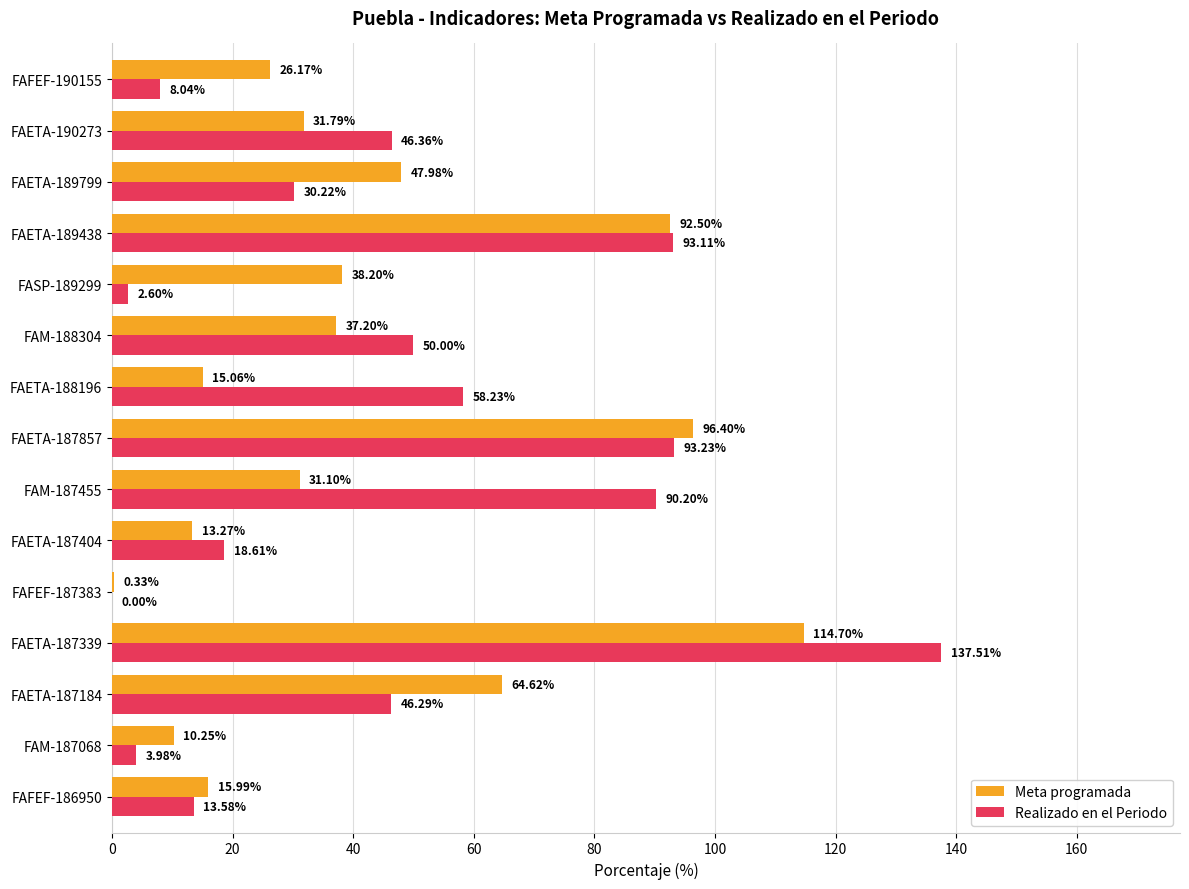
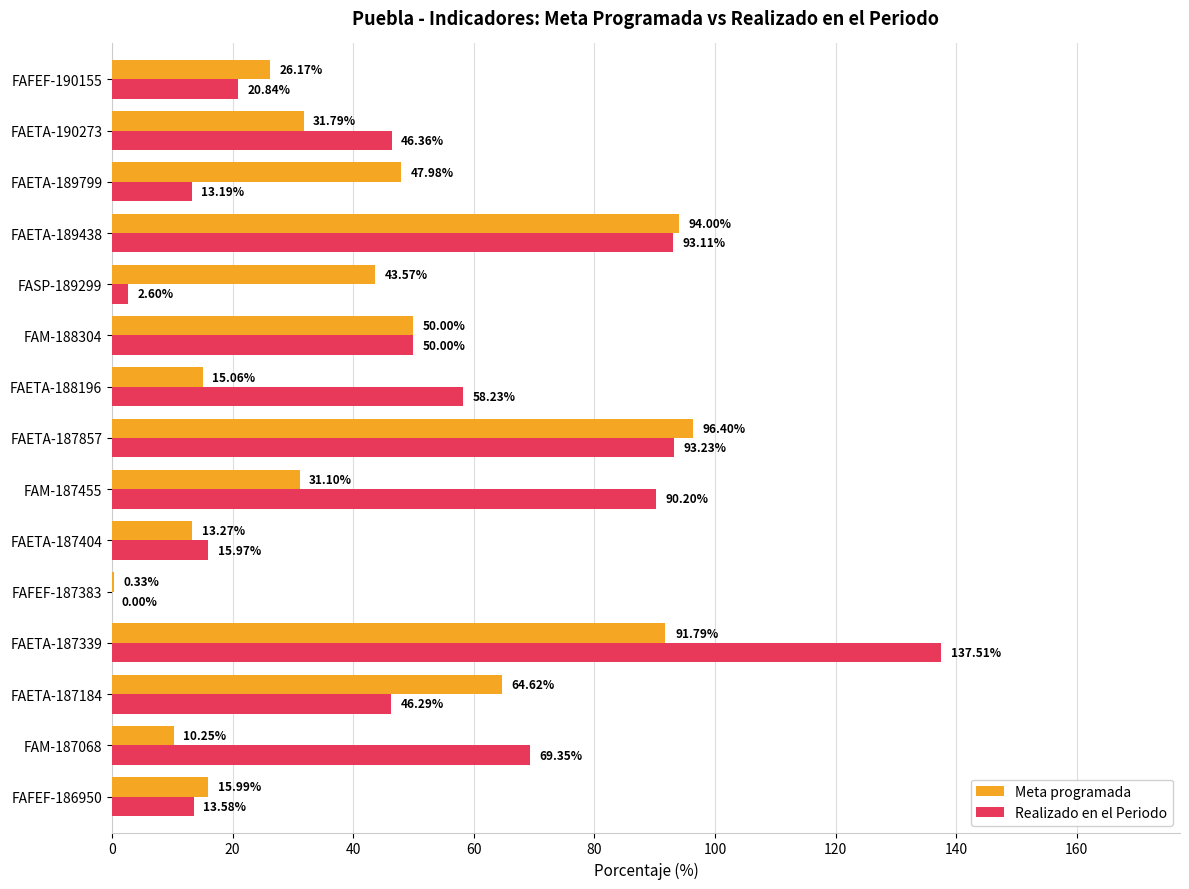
Realizado en el Periodo, FAFEF-190155: 8.04% -> 20.84%
Realizado en el Periodo, FAETA-189799: 30.22% -> 13.19%
Meta programada, FAETA-189438: 92.50% -> 94.00%
Meta programada, FASP-189299: 38.20% -> 43.57%
Meta programada, FAM-188304: 37.20% -> 50.00%
Realizado en el Periodo, FAETA-187404: 18.61% -> 15.97%
Meta programada, FAETA-187339: 114.70% -> 91.79%
Realizado en el Periodo, FAM-187068: 3.98% -> 69.35%
